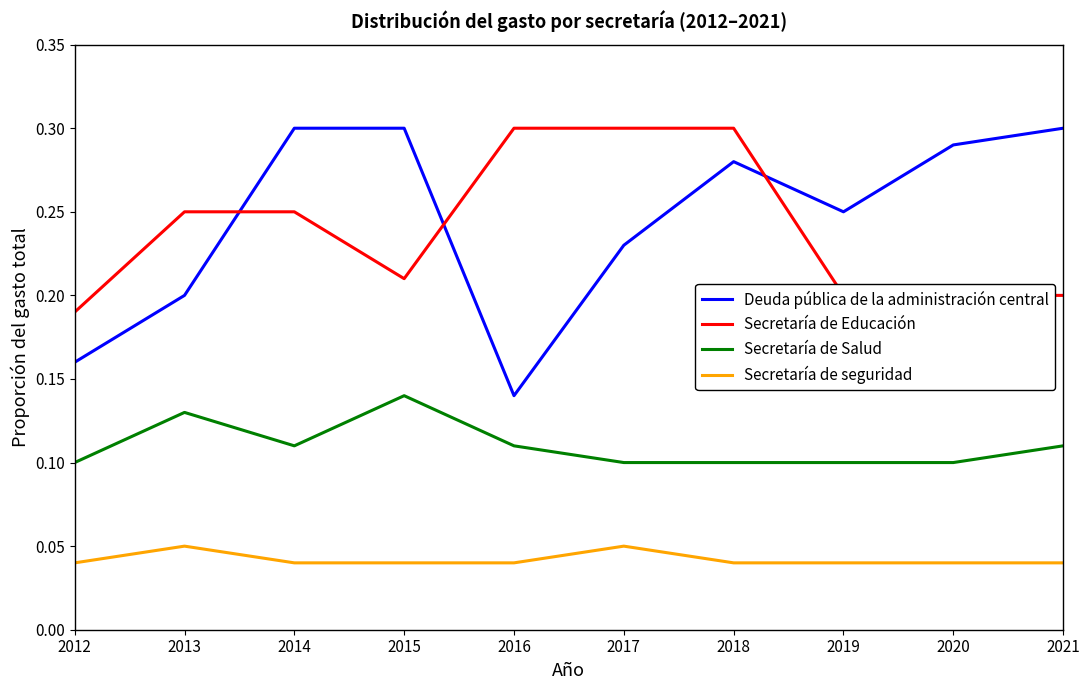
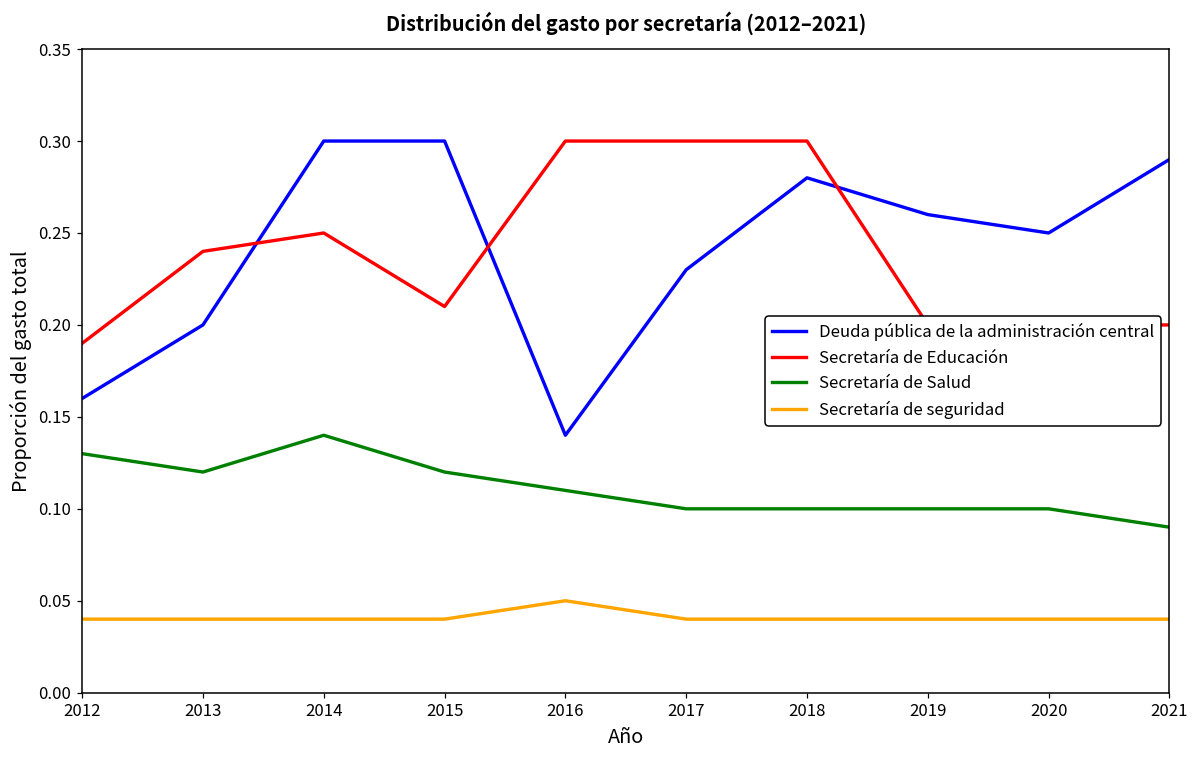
Secretaría de Salud, 2012: 0.10 -> 0.13
Secretaría de Educación, 2013: 0.25 -> 0.24
Secretaría de Salud, 2013: 0.13 -> 0.12
Secretaría de seguridad, 2013: 0.05 -> 0.04
Secretaría de Salud, 2014: 0.11 -> 0.14
Secretaría de Salud, 2015: 0.14 -> 0.12
Secretaría de seguridad, 2016: 0.04 -> 0.05
Secretaría de seguridad, 2017: 0.05 -> 0.04
Deuda pública de la administración central, 2019: 0.25 -> 0.26
Deuda pública de la administración central, 2020: 0.29 -> 0.25
Deuda pública de la administración central, 2021: 0.30 -> 0.29
Secretaría de Salud, 2021: 0.11 -> 0.09
